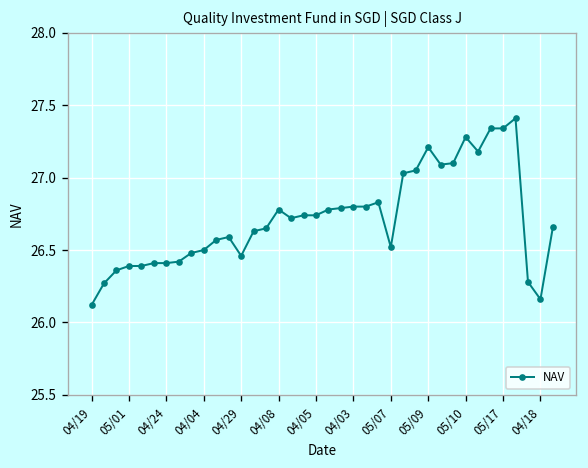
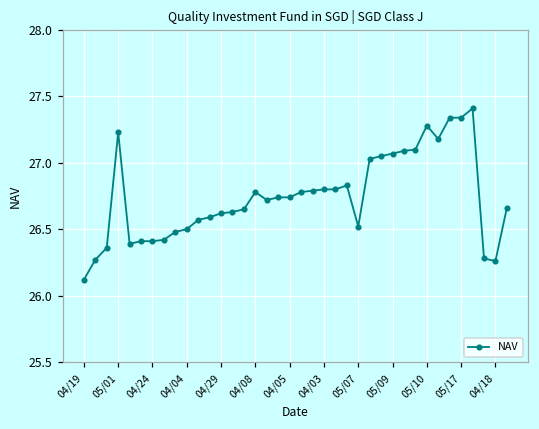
05/01: 26.39 -> 27.23
04/29: 26.46 -> 26.62
05/09: 27.21 -> 27.07
04/18: 26.16 -> 26.26
